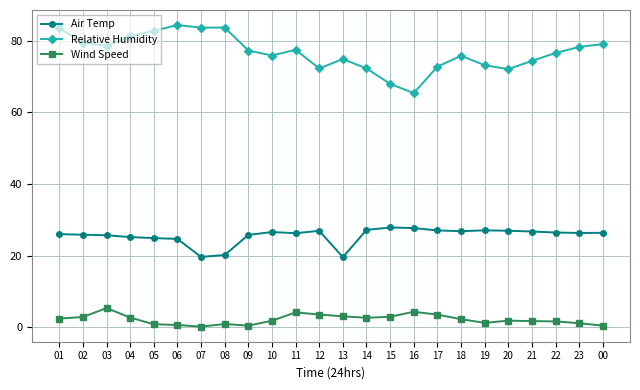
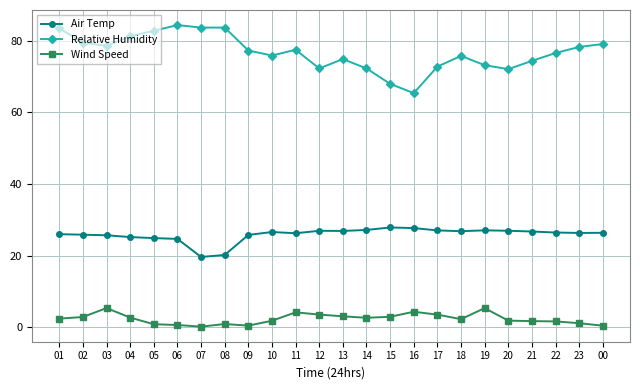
Air Temp, 13: 20 -> 27
Wind Speed, 19: 1 -> 5
